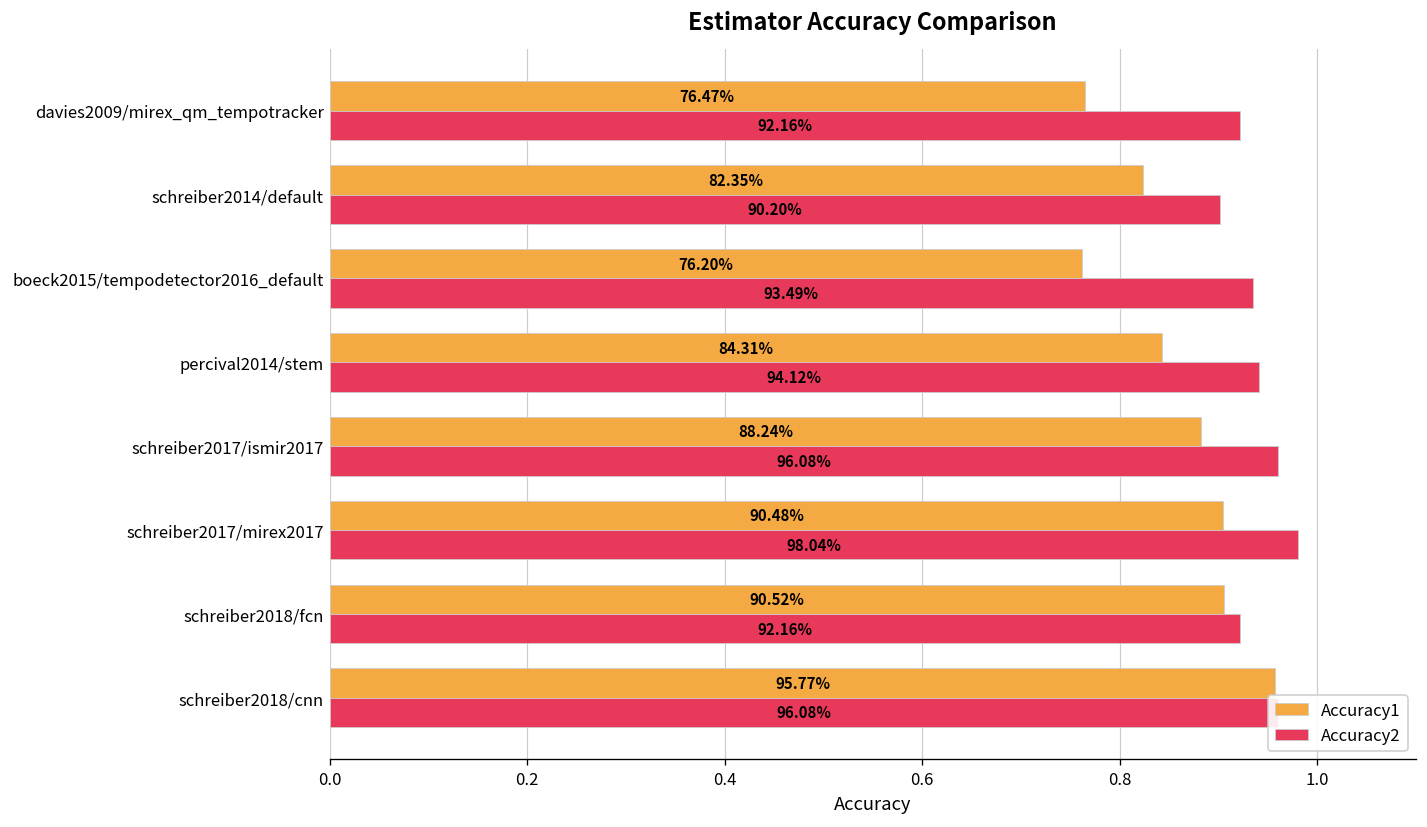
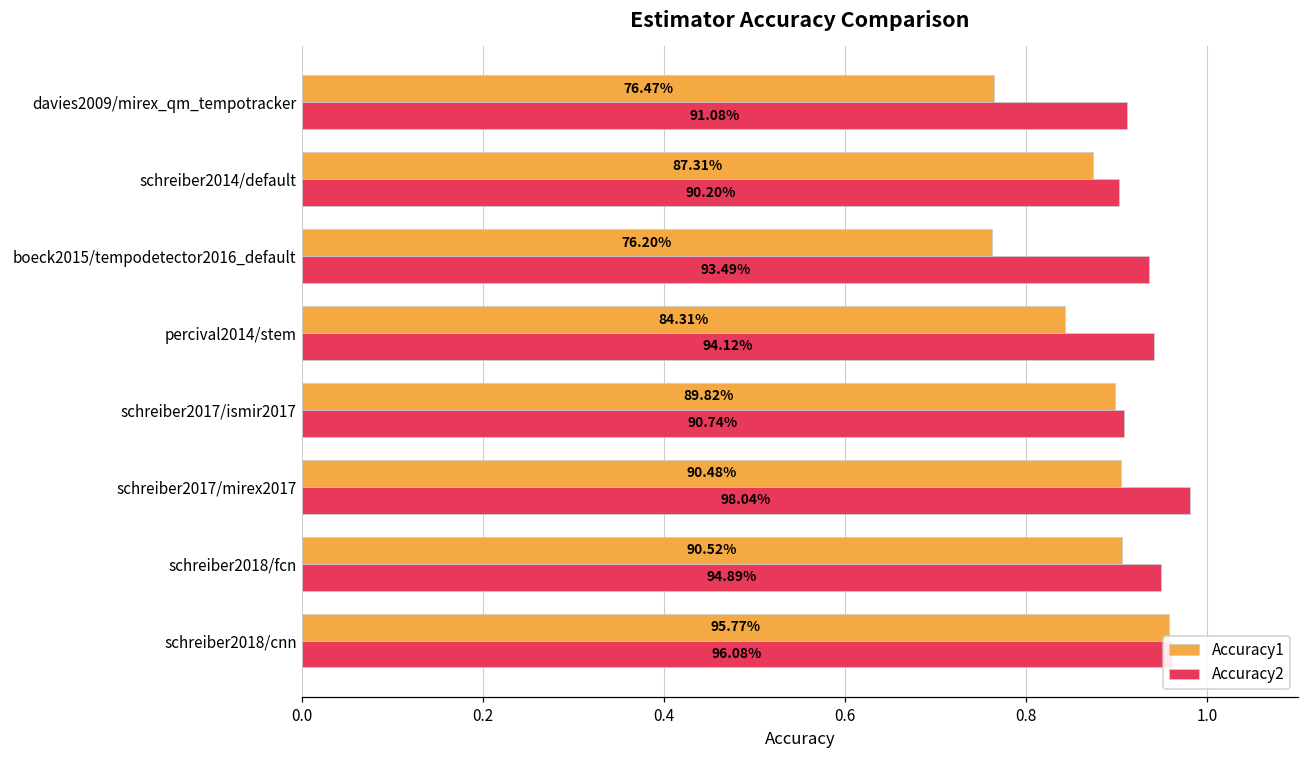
Accuracy2, davies2009/mirex_qm_tempotracker: 92.16% -> 91.08%
Accuracy1, schreiber2014/default: 82.35% -> 87.31%
Accuracy1, schreiber2017/ismir2017: 88.24% -> 89.82%
Accuracy2, schreiber2017/ismir2017: 96.08% -> 90.74%
Accuracy2, schreiber2018/fcn: 92.16% -> 94.89%
